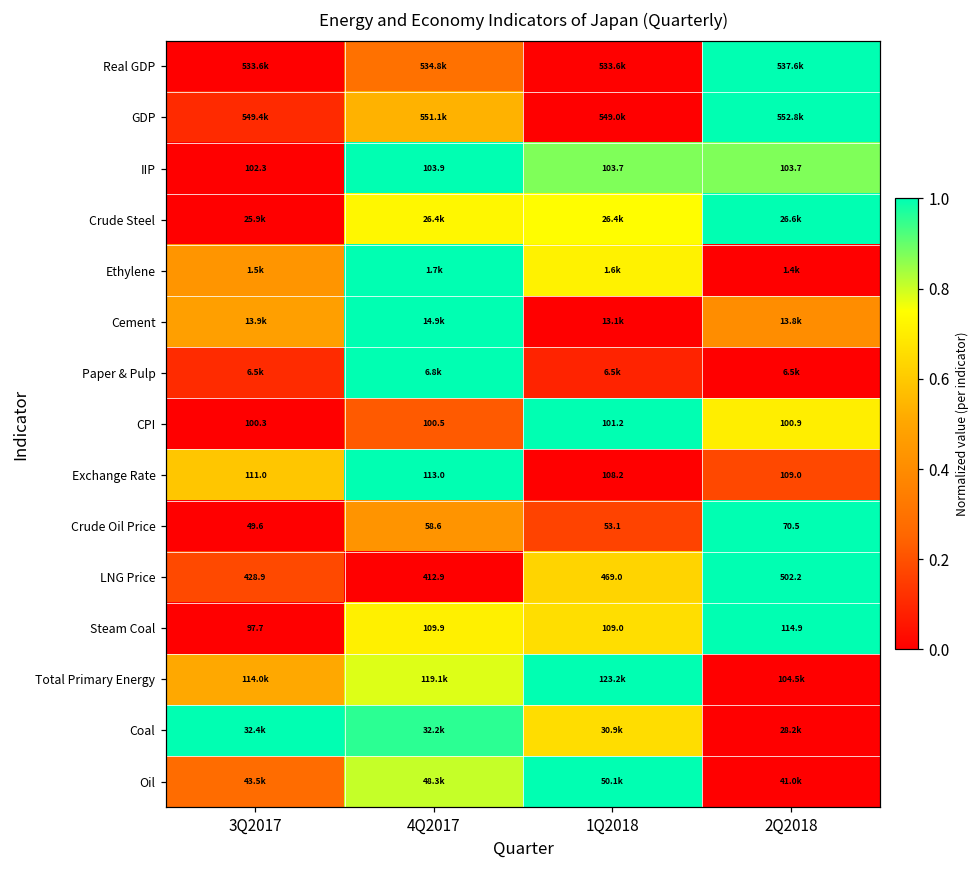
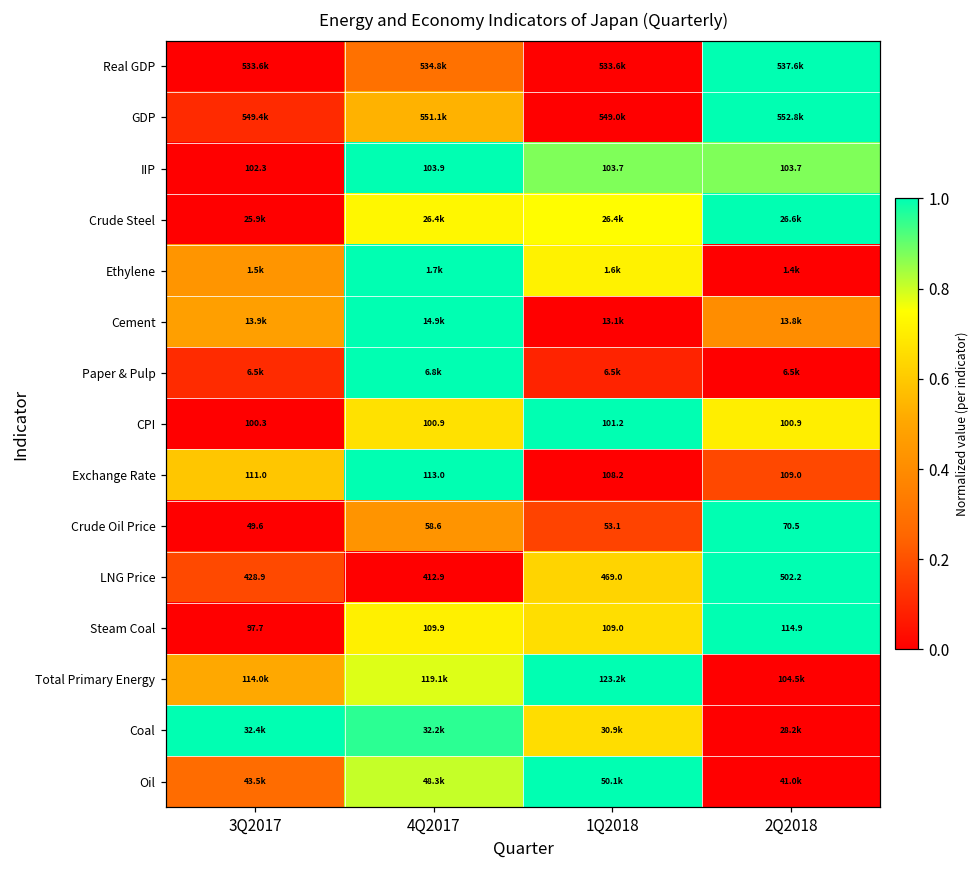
CPI, 4Q2017: 100.5 -> 100.9
